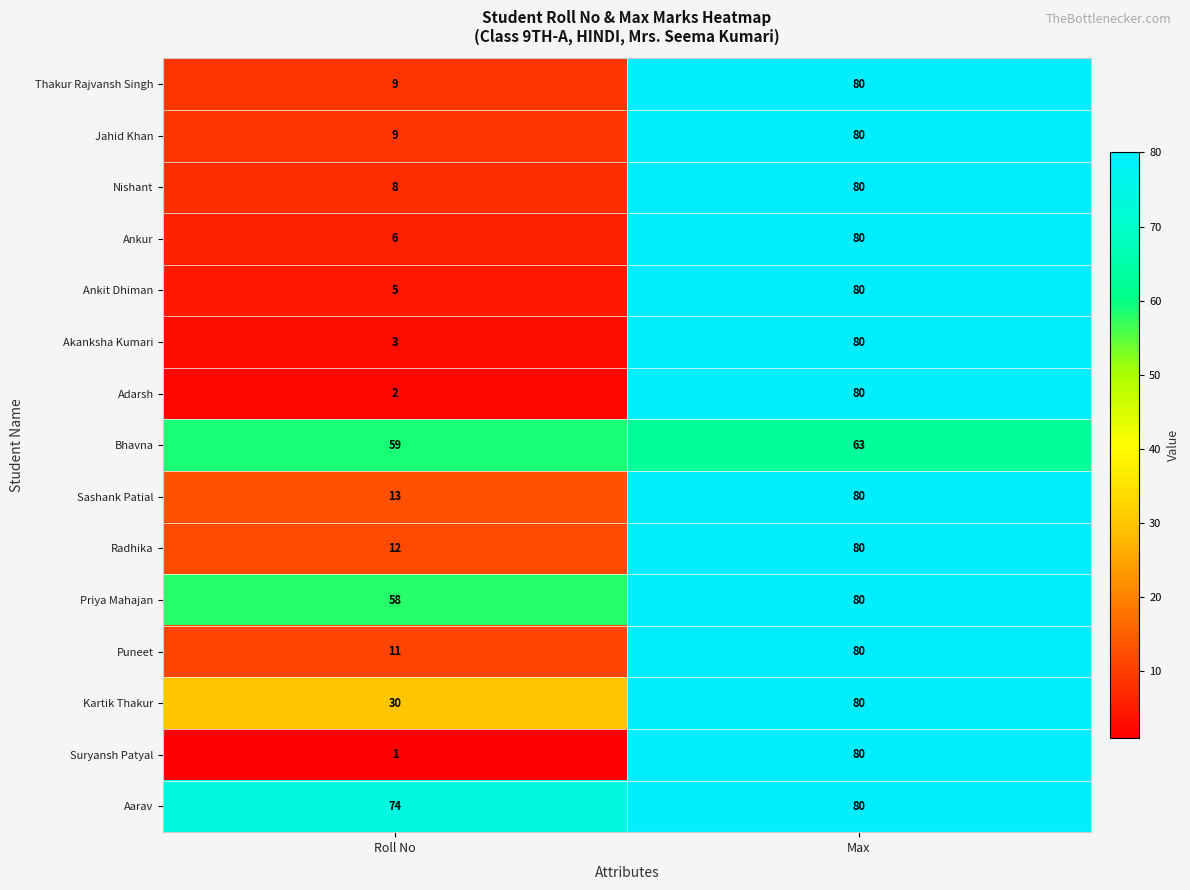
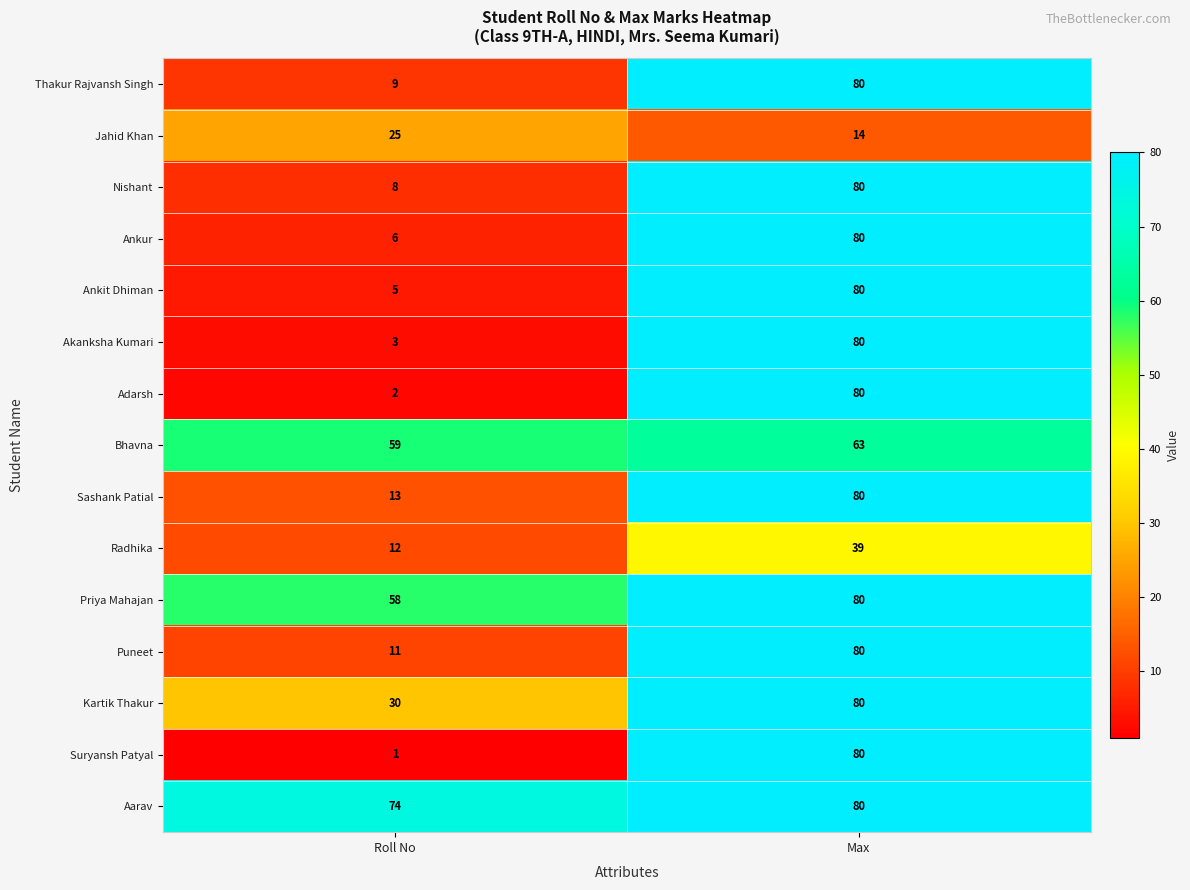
Jahid Khan, Roll No: 9 -> 25
Jahid Khan, Max: 80 -> 14
Radhika, Max: 80 -> 39
